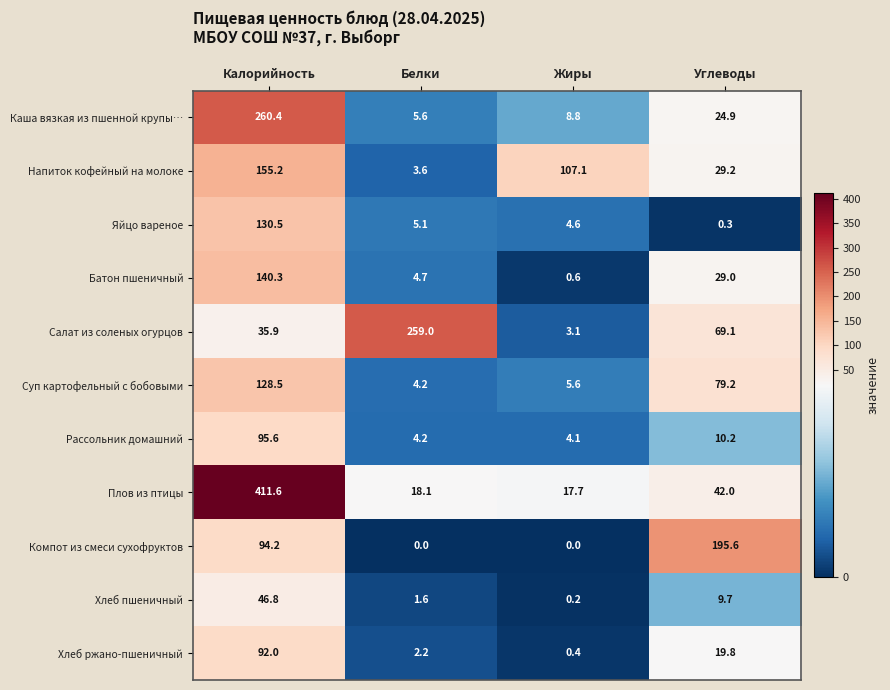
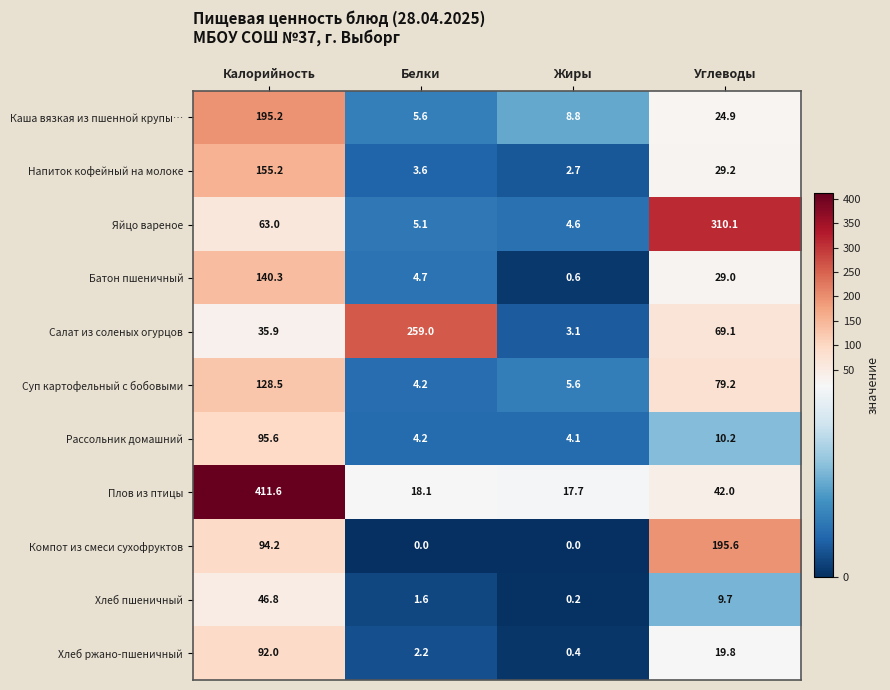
Каша вязкая из пшенной крупы…, Калорийность: 260.4 -> 195.2
Напиток кофейный на молоке, Жиры: 107.1 -> 2.7
Яйцо вареное, Калорийность: 130.5 -> 63.0
Яйцо вареное, Углеводы: 0.3 -> 310.1
